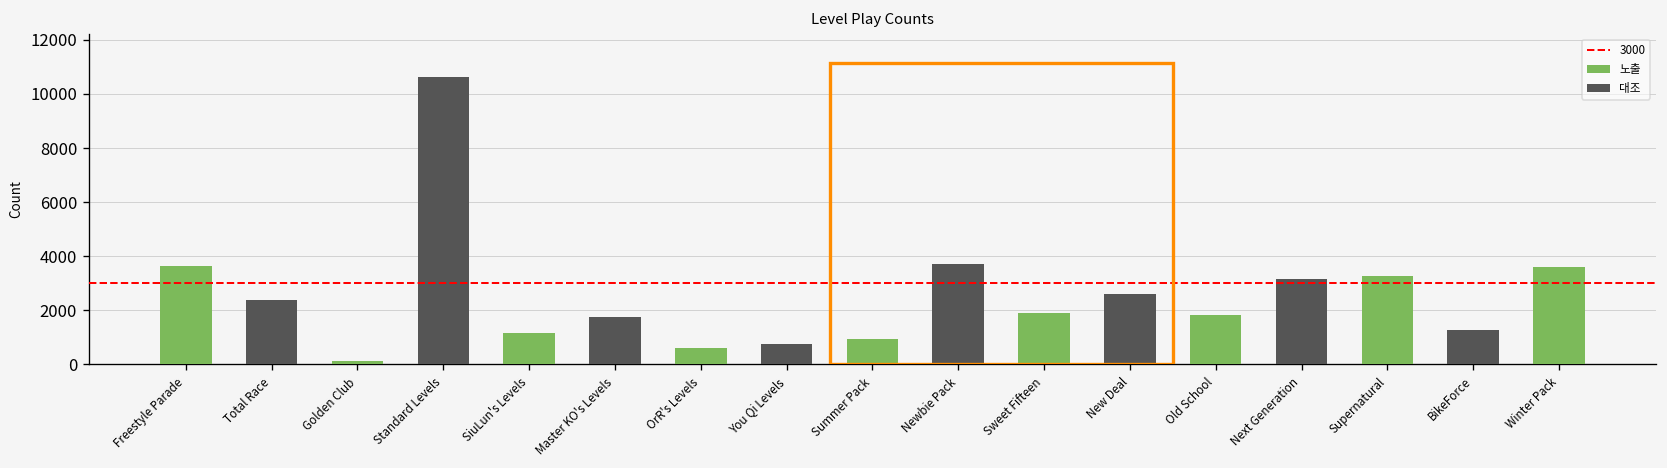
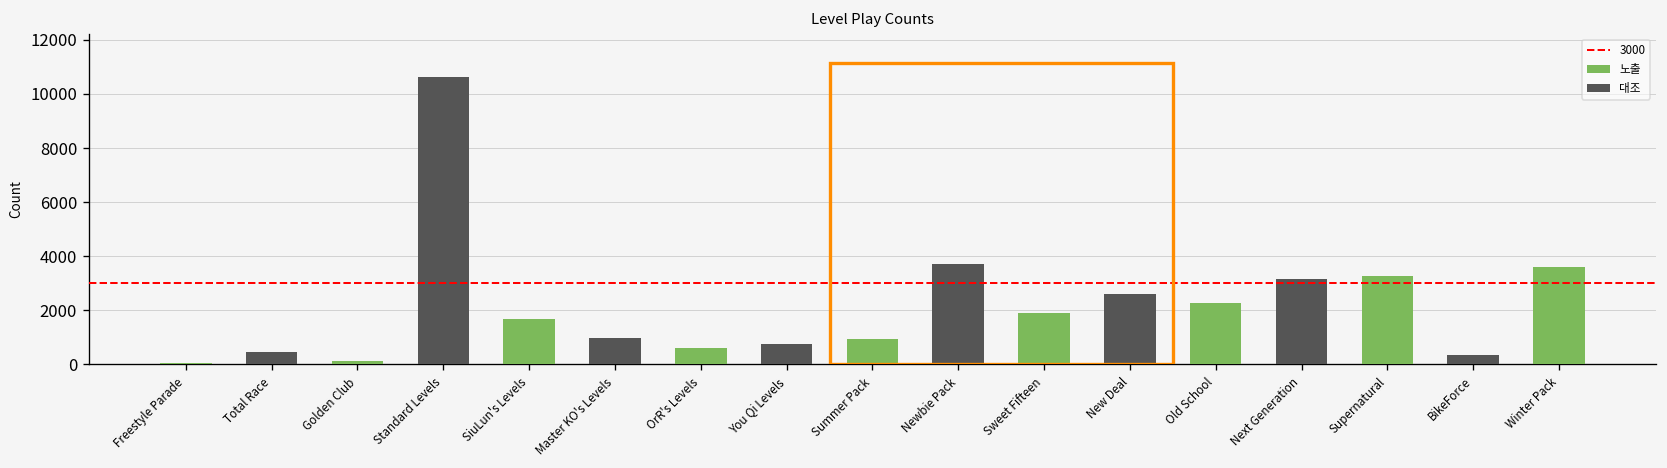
노출, Freestyle Parade: 3700 -> 0
대조, Total Race: 2400 -> 500
노출, SiuLun's Levels: 1100 -> 1700
대조, Master KO's Levels: 1700 -> 1000
노출, Old School: 1800 -> 2200
대조, BikeForce: 1300 -> 300
